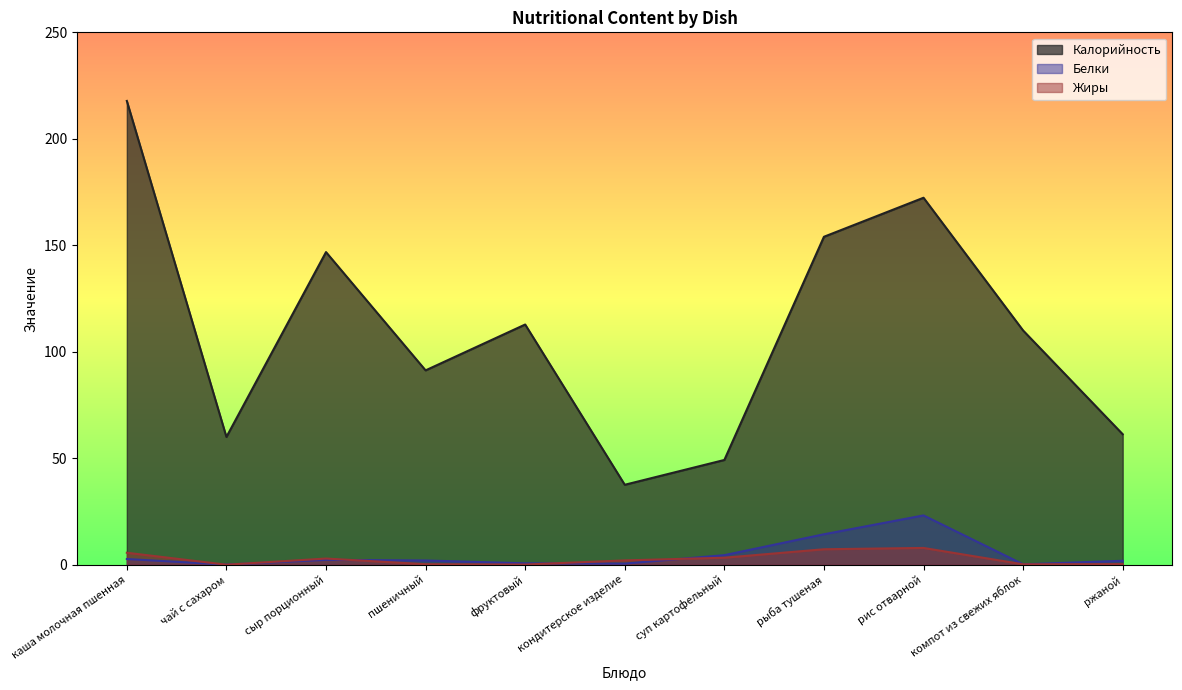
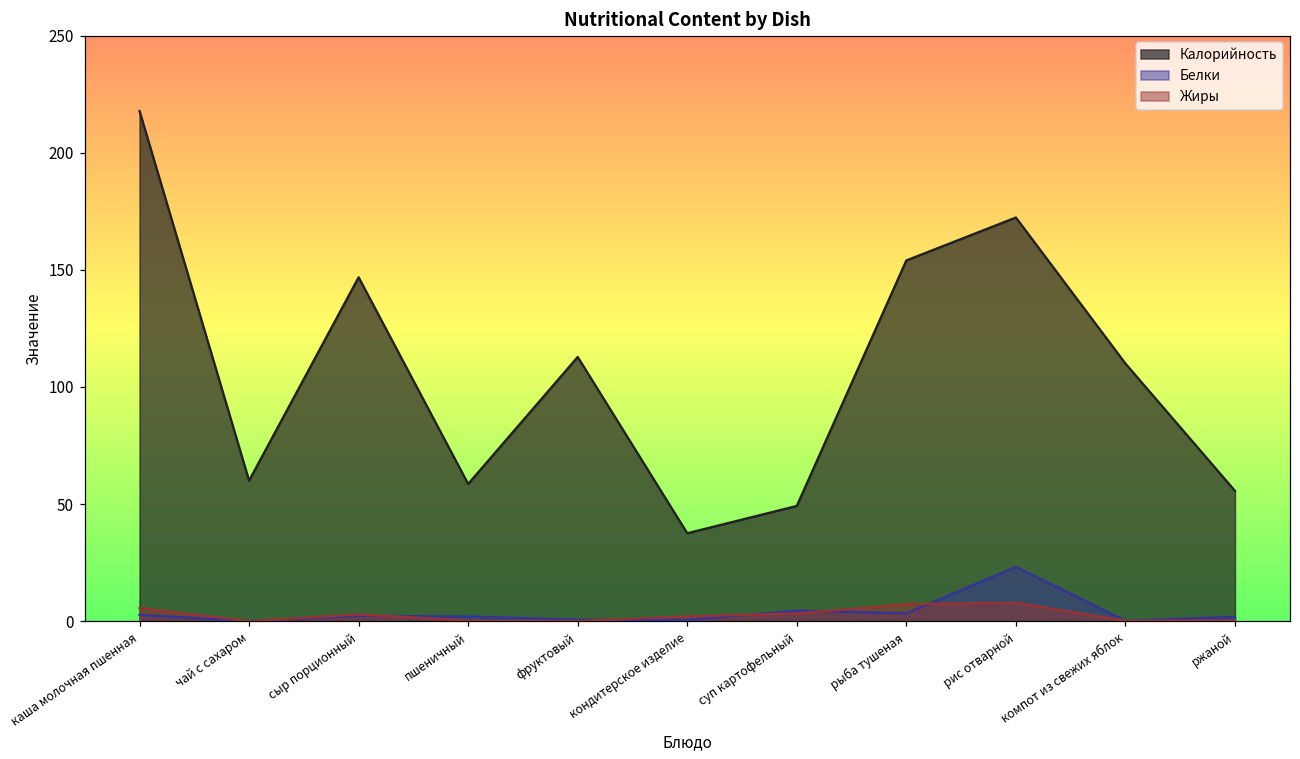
Калорийность, пшеничный: 91 -> 59
Белки, рыба тушеная: 14 -> 3
Калорийность, ржаной: 61 -> 56
